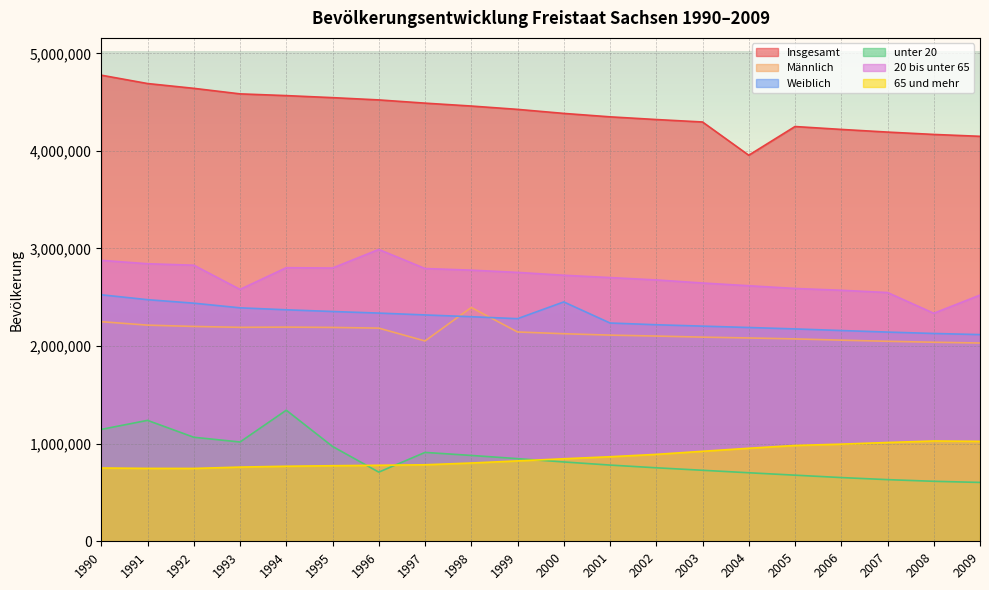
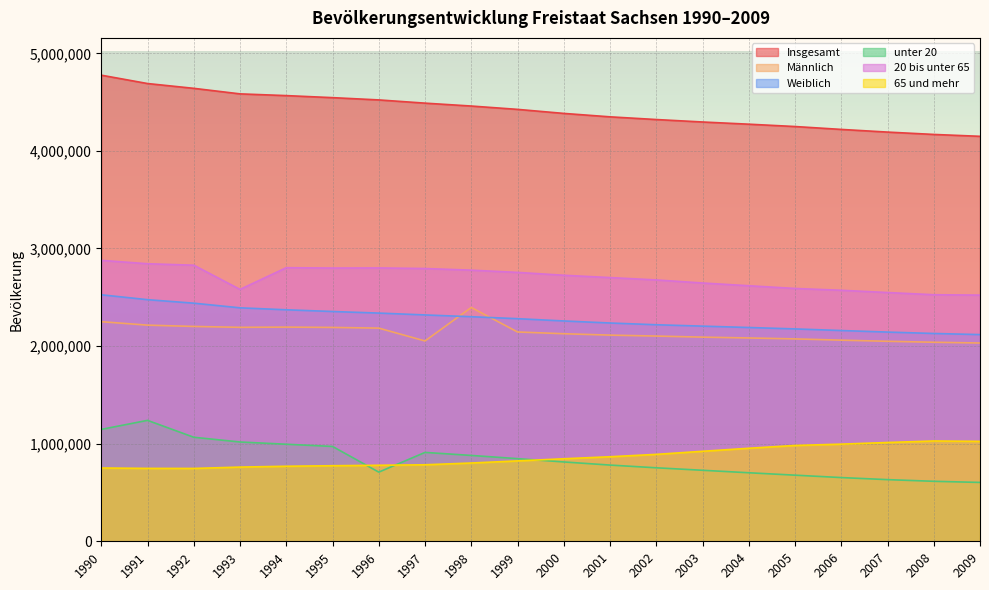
unter 20, 1994: 1,300,000 -> 1,000,000
20 bis unter 65, 1996: 3,000,000 -> 2,800,000
Weiblich, 2000: 2,500,000 -> 2,300,000
Insgesamt, 2004: 4,000,000 -> 4,300,000
20 bis unter 65, 2008: 2,300,000 -> 2,500,000
